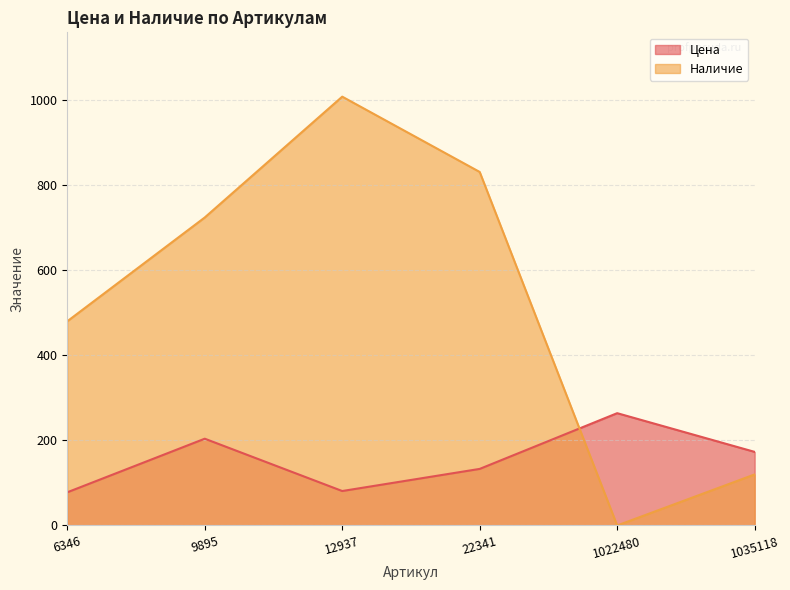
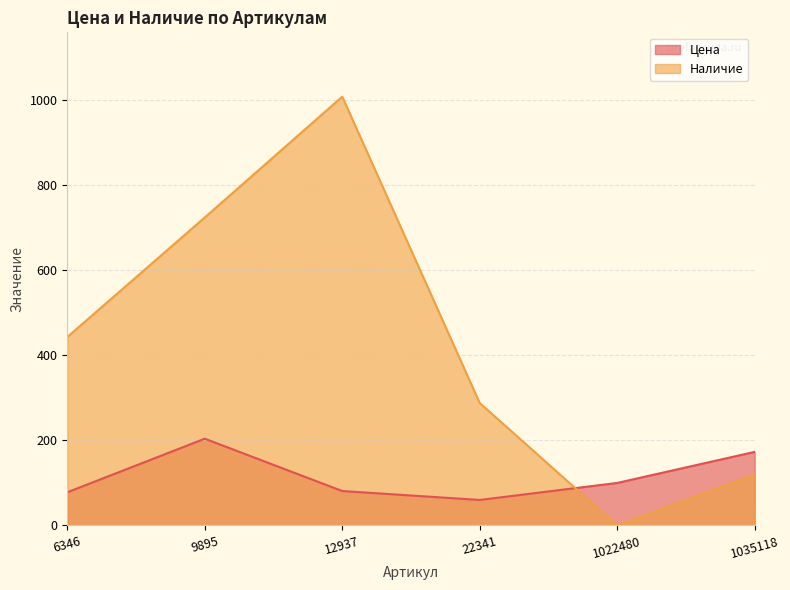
Наличие, 6346: 480 -> 440
Цена, 22341: 130 -> 60
Наличие, 22341: 830 -> 290
Цена, 1022480: 260 -> 100
